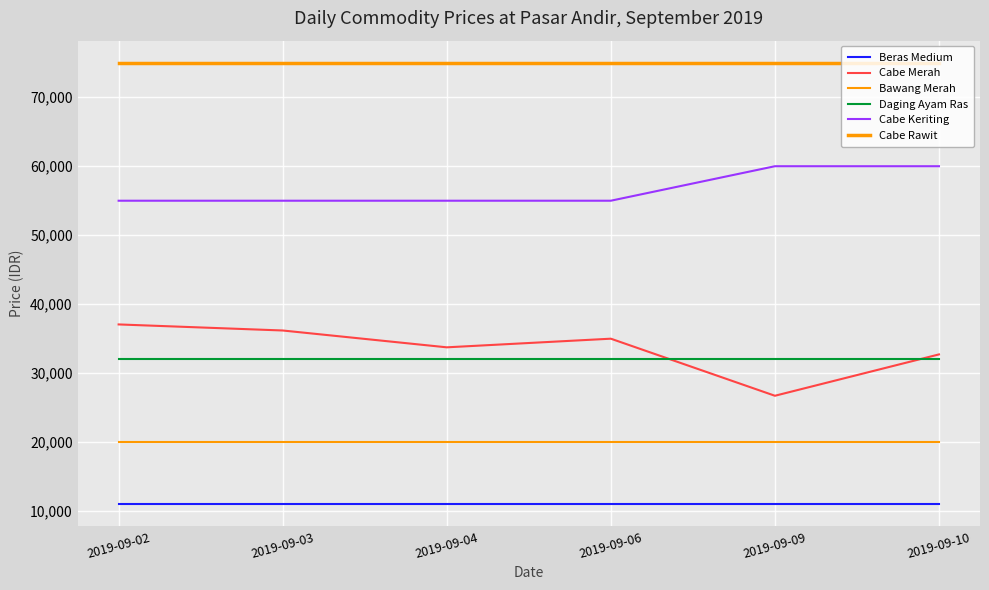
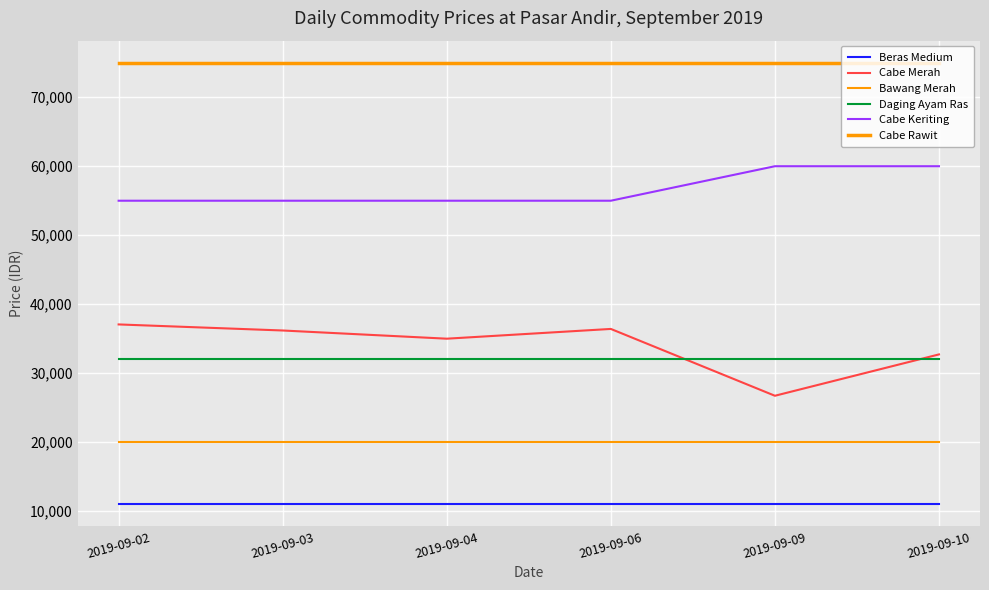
Cabe Merah, 2019-09-04: 34,000 -> 35,000
Cabe Merah, 2019-09-06: 35,000 -> 36,000
